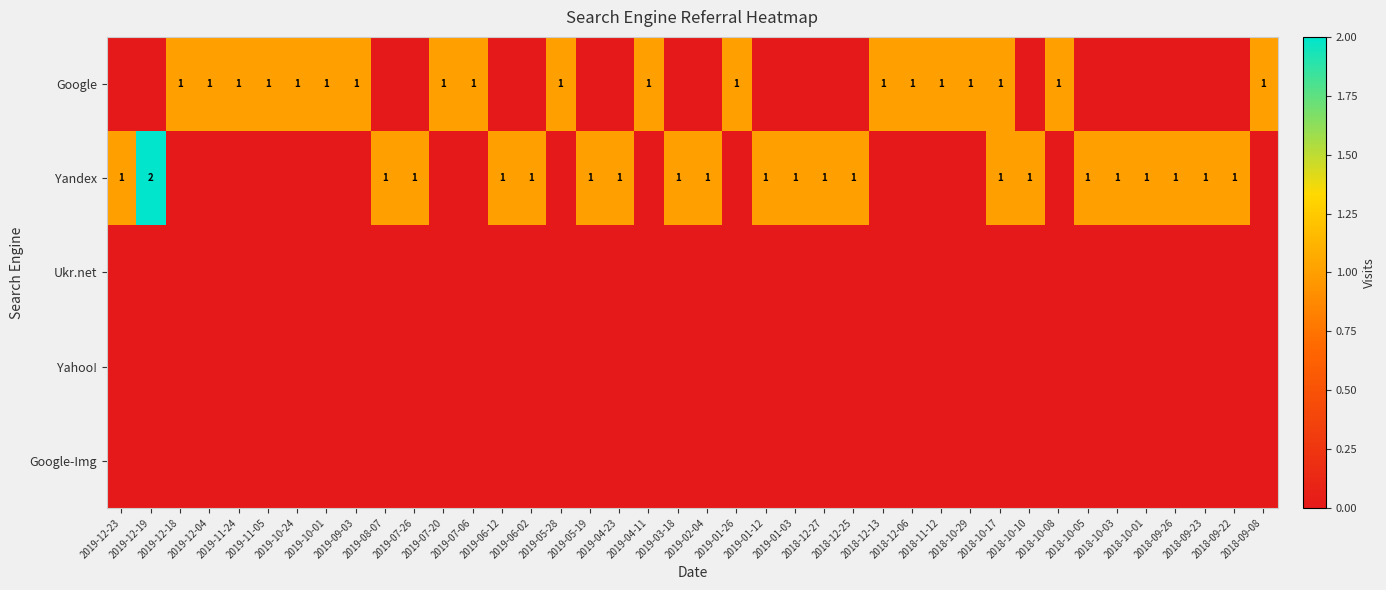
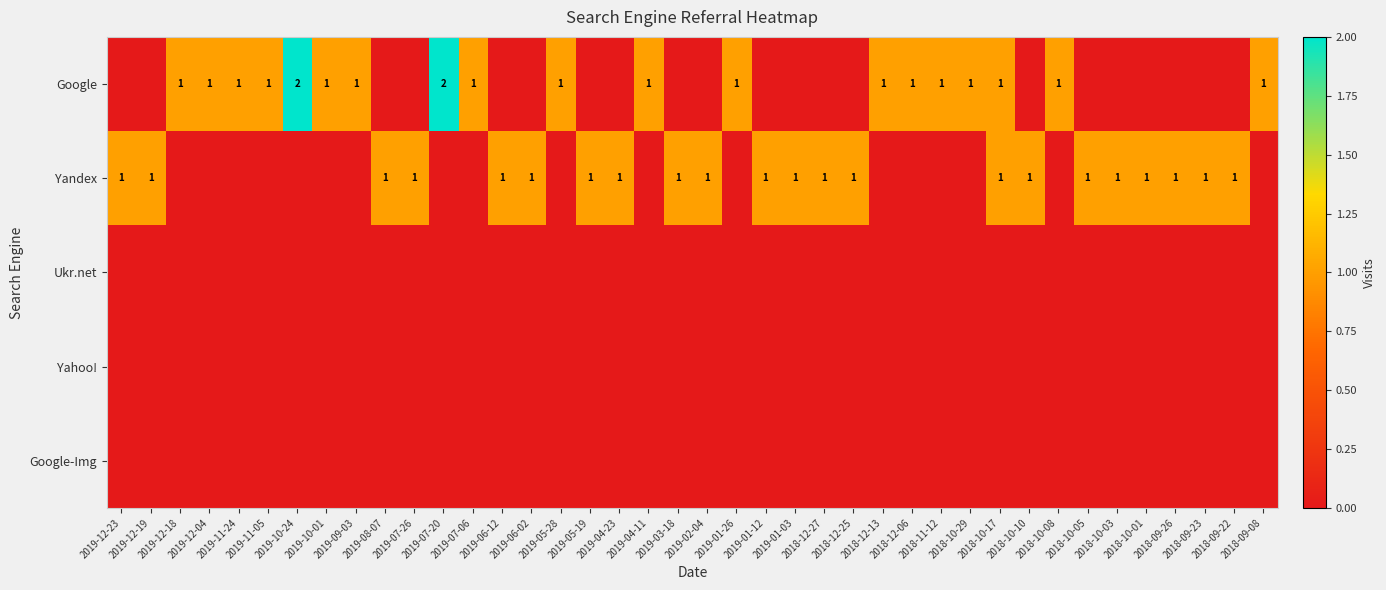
Google, 2019-10-24: 1 -> 2
Google, 2019-07-20: 1 -> 2
Yandex, 2019-12-19: 2 -> 1
